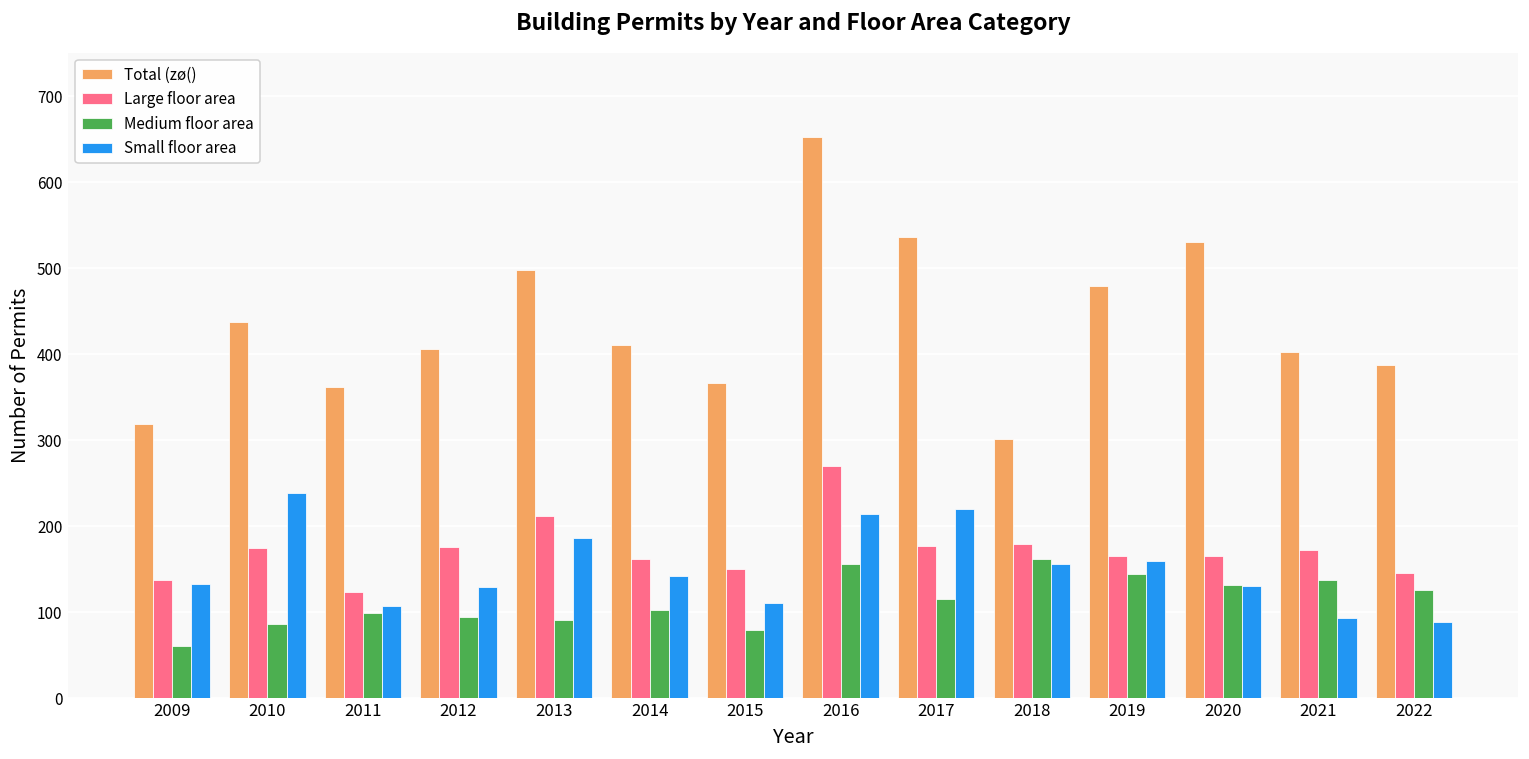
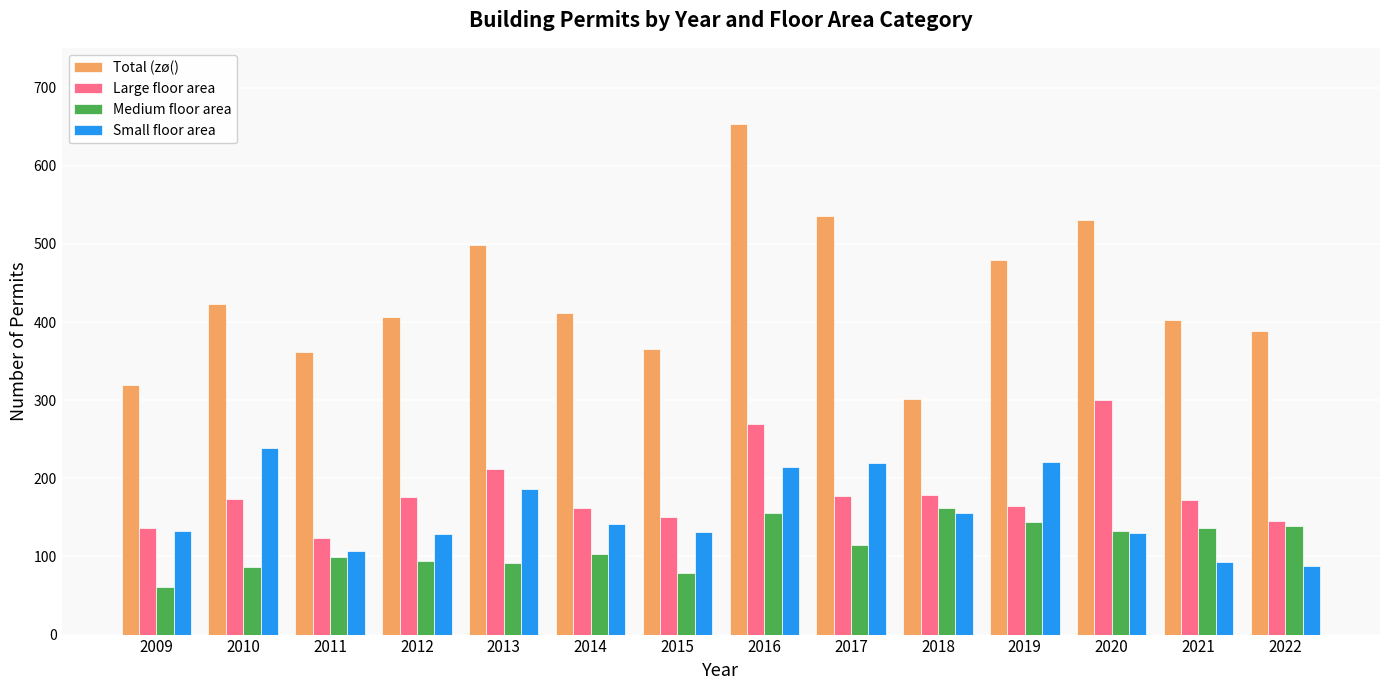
Total (zø(), 2010: 440 -> 420
Small floor area, 2015: 110 -> 130
Small floor area, 2019: 160 -> 220
Large floor area, 2020: 170 -> 300
Medium floor area, 2022: 130 -> 140
